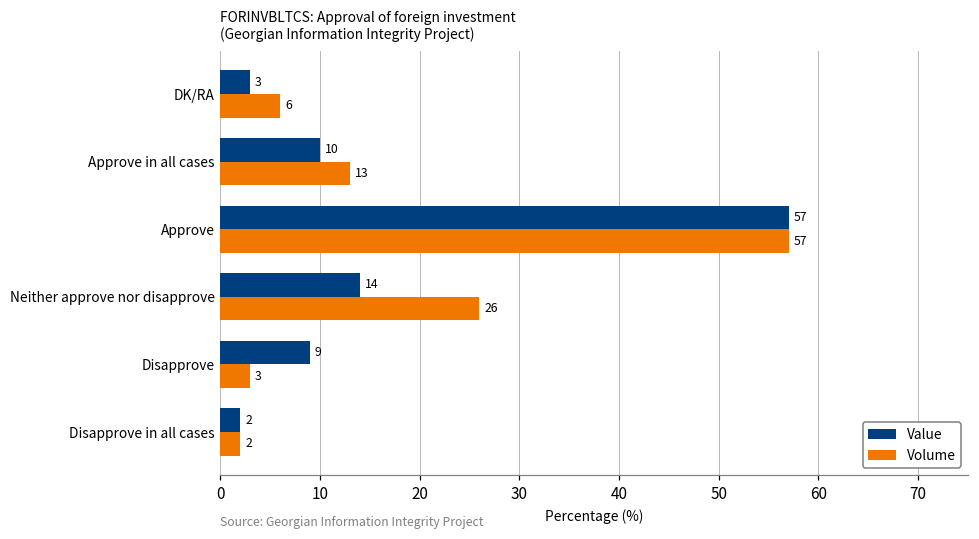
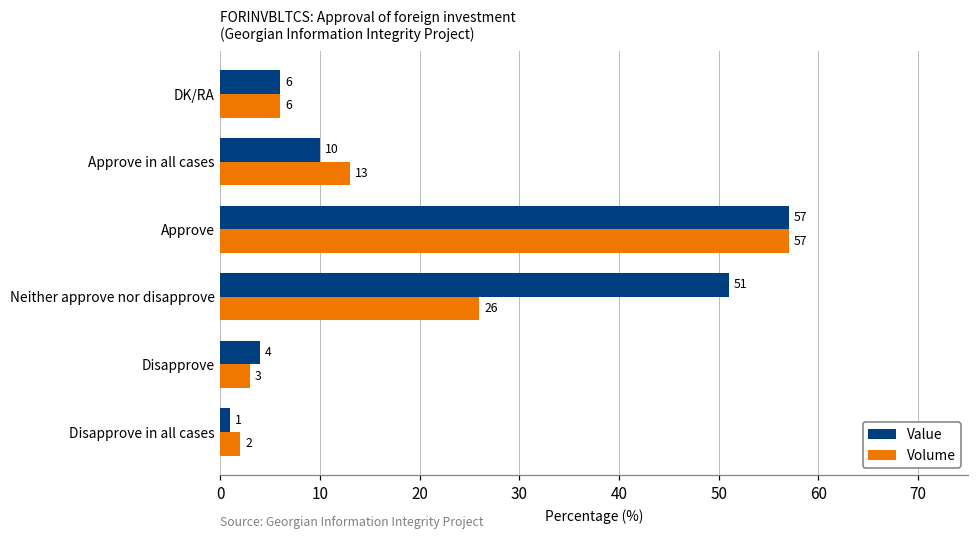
Value, DK/RA: 3 -> 6
Value, Neither approve nor disapprove: 14 -> 51
Value, Disapprove: 9 -> 4
Value, Disapprove in all cases: 2 -> 1
